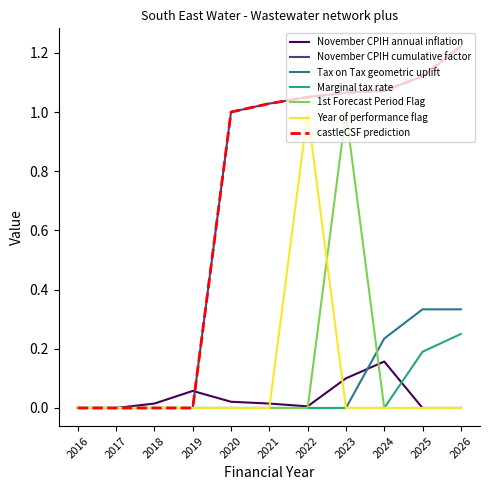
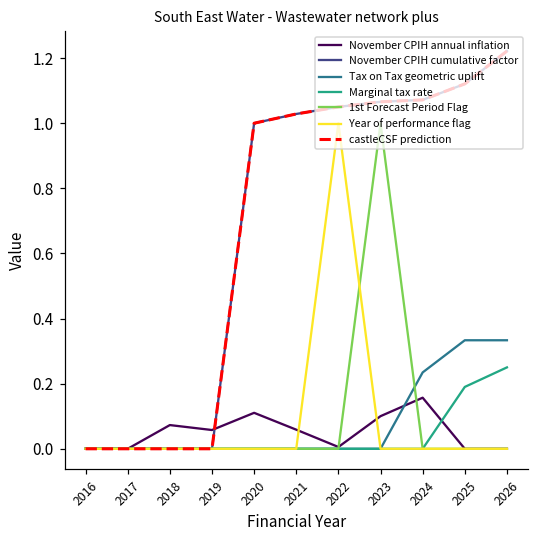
November CPIH annual inflation, 2018: 0.01 -> 0.07
November CPIH annual inflation, 2020: 0.02 -> 0.11
November CPIH annual inflation, 2021: 0.01 -> 0.06
